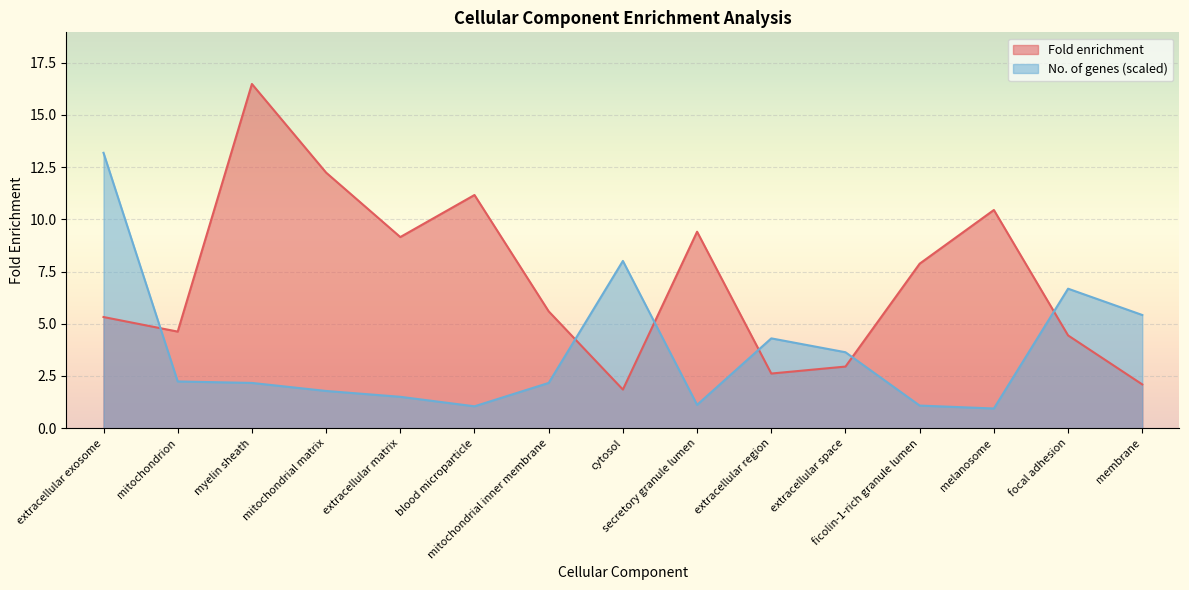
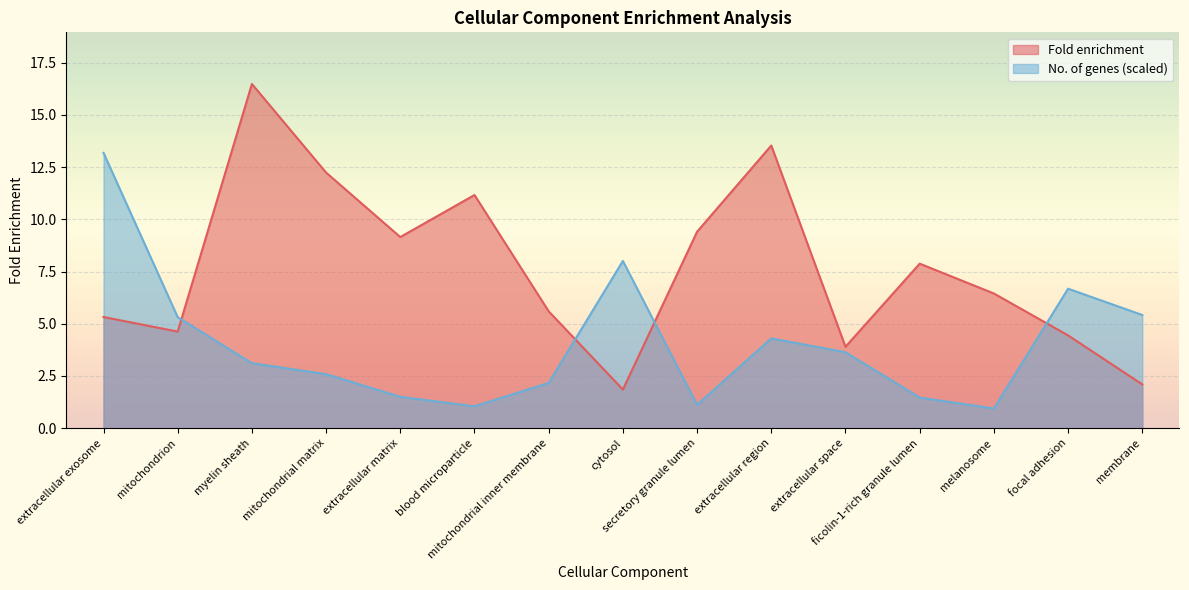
No. of genes (scaled), mitochondrion: 2.2 -> 5.3
No. of genes (scaled), myelin sheath: 2.2 -> 3.1
No. of genes (scaled), mitochondrial matrix: 1.8 -> 2.6
Fold enrichment, extracellular region: 2.6 -> 13.5
Fold enrichment, extracellular space: 3.0 -> 3.9
No. of genes (scaled), ficolin-1-rich granule lumen: 1.1 -> 1.5
Fold enrichment, melanosome: 10.4 -> 6.4
